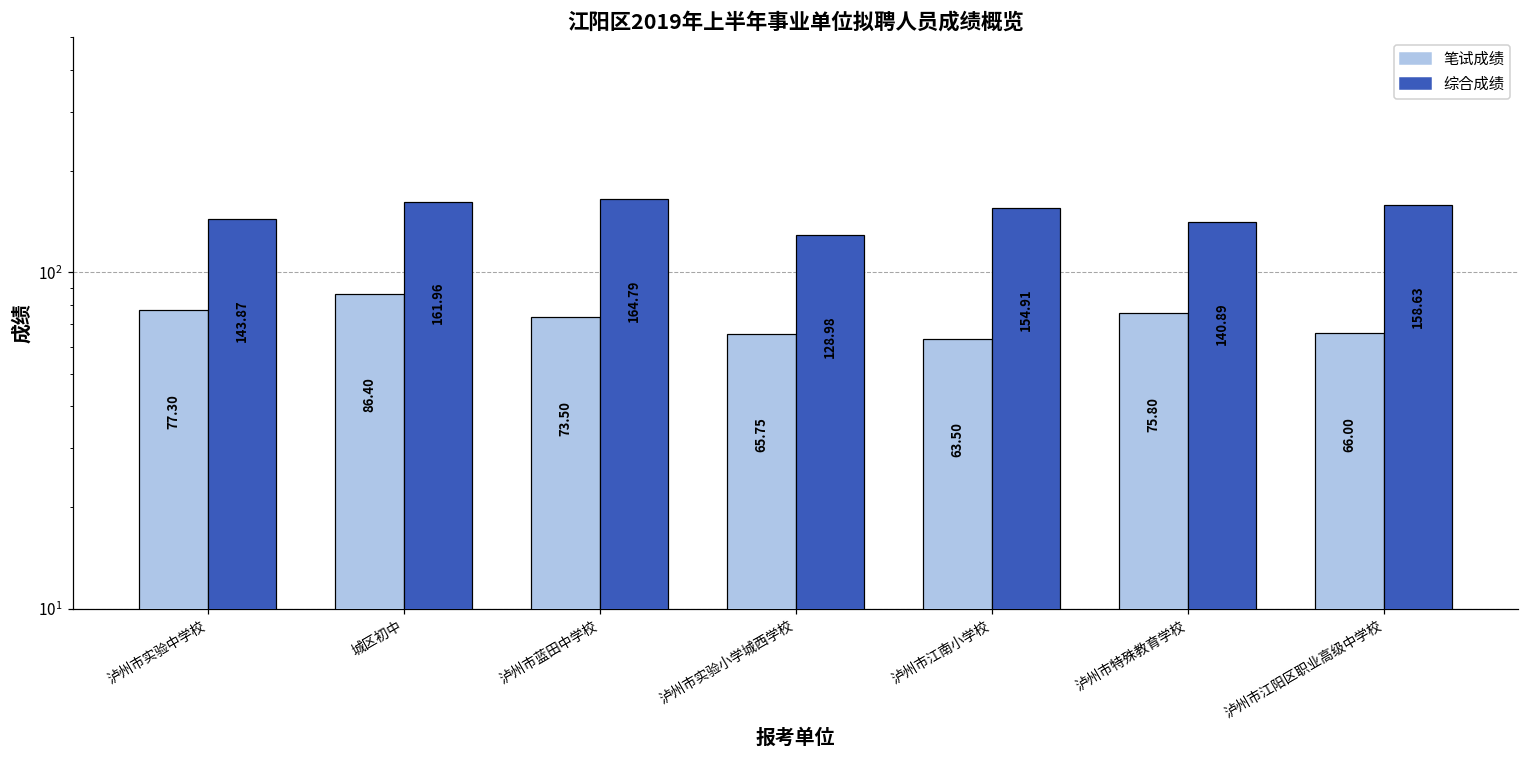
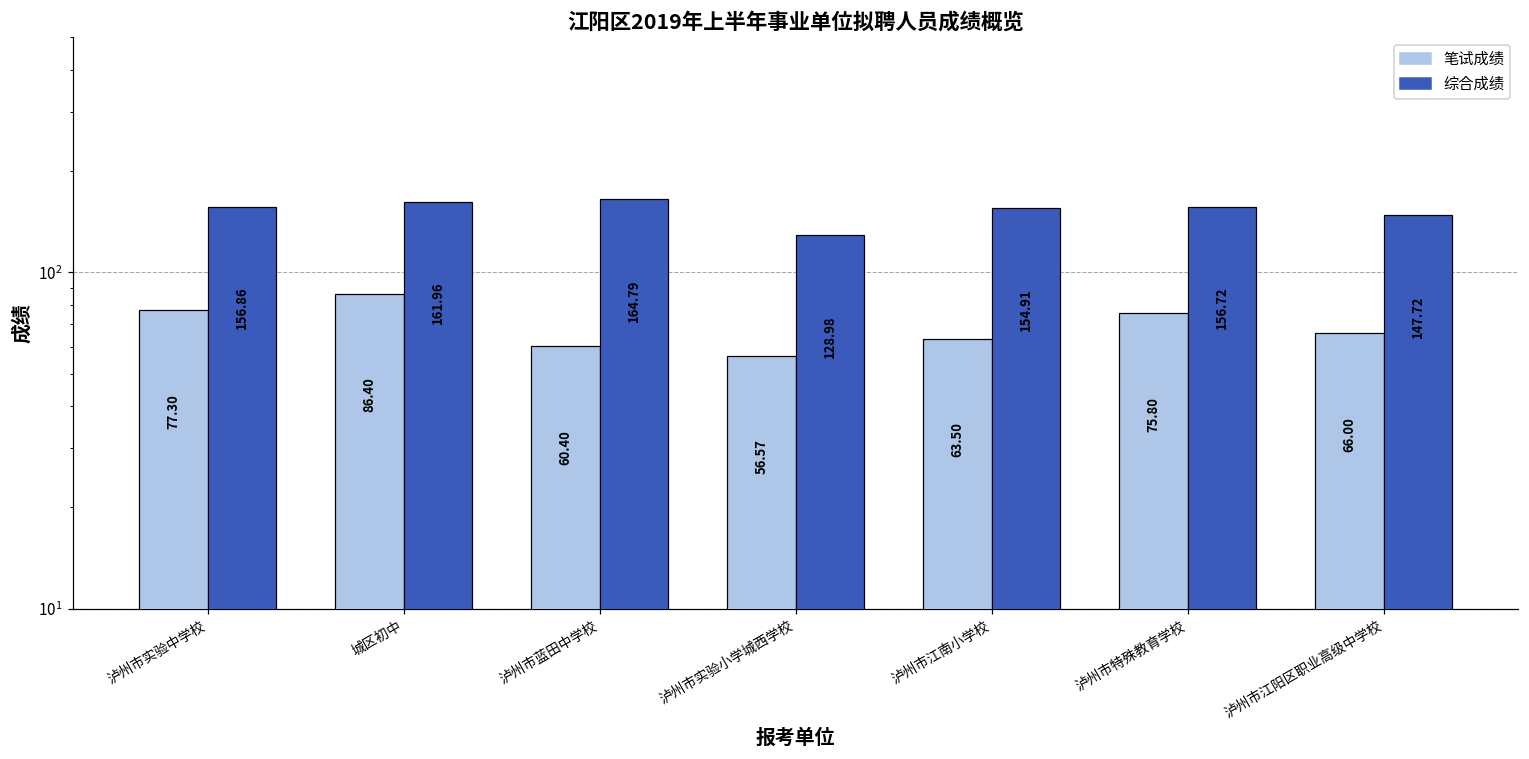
综合成绩, 泸州市实验中学校: 143.87 -> 156.86
笔试成绩, 泸州市蓝田中学校: 73.50 -> 60.40
笔试成绩, 泸州市实验小学城西学校: 65.75 -> 56.57
综合成绩, 泸州市特殊教育学校: 140.89 -> 156.72
综合成绩, 泸州市江阳区职业高级中学校: 158.63 -> 147.72
